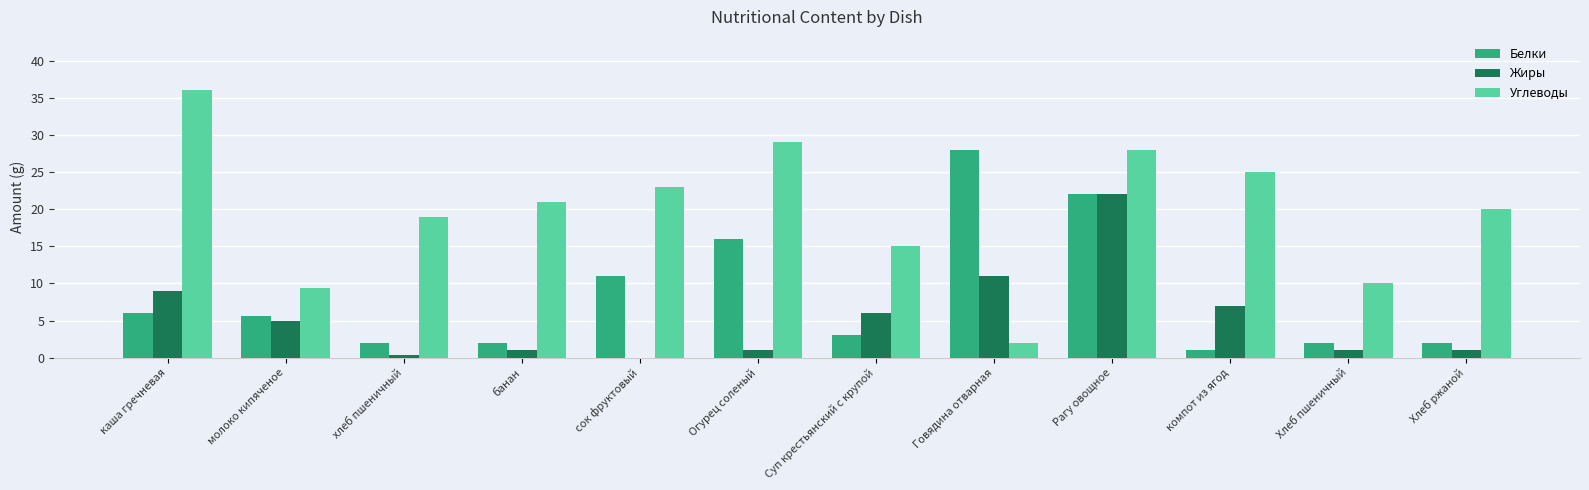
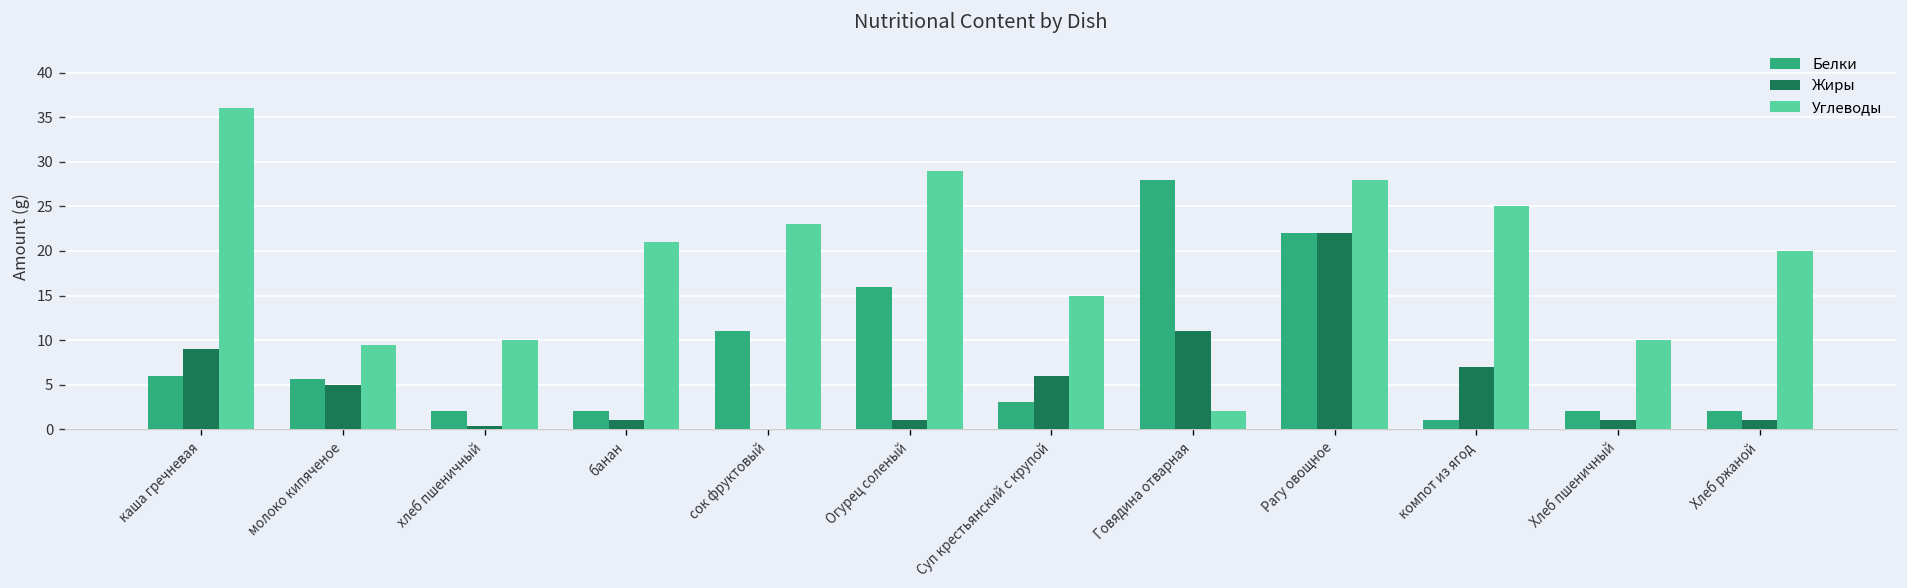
Углеводы, хлеб пшеничный: 19 -> 10
